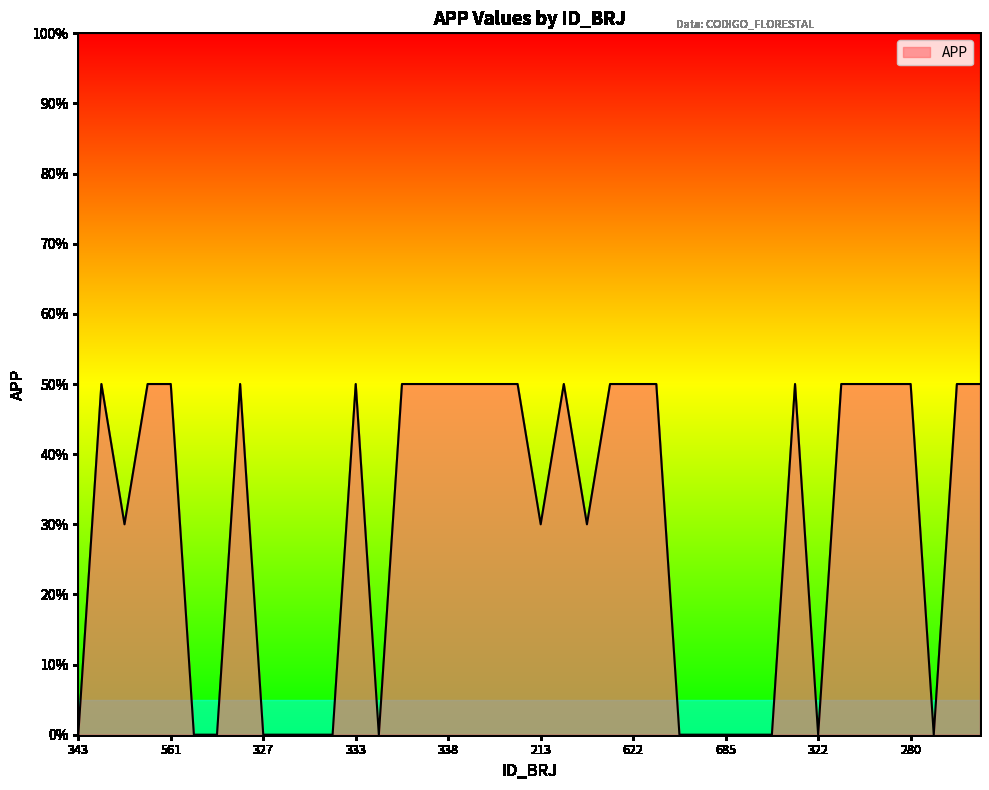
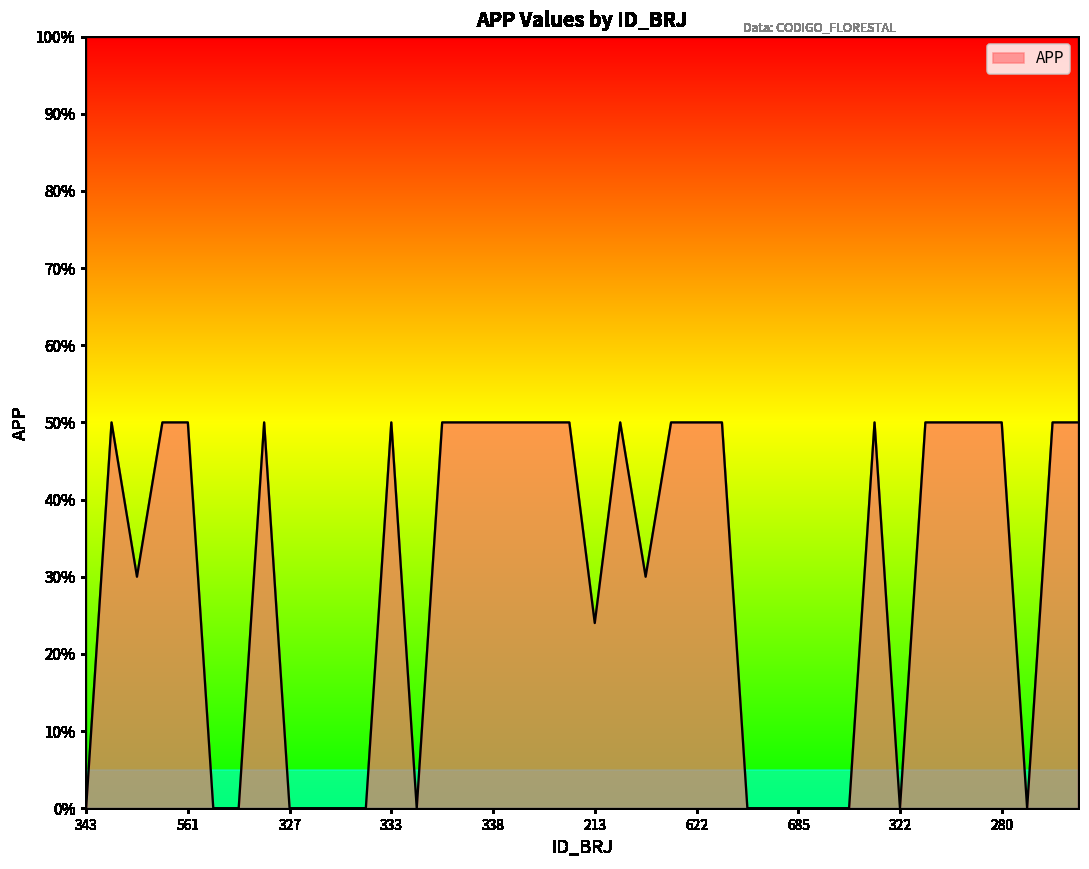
213: 30% -> 24%
